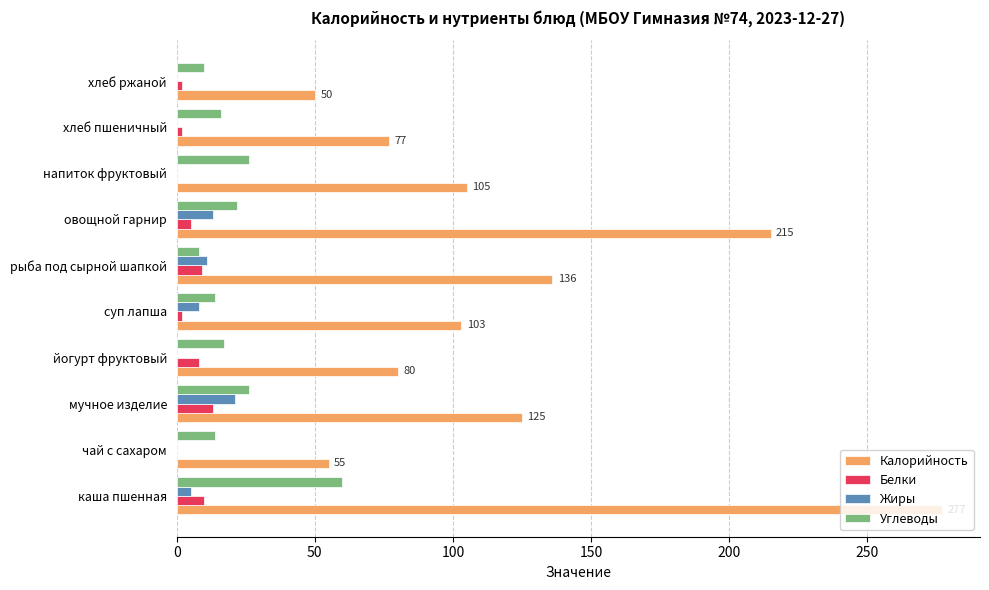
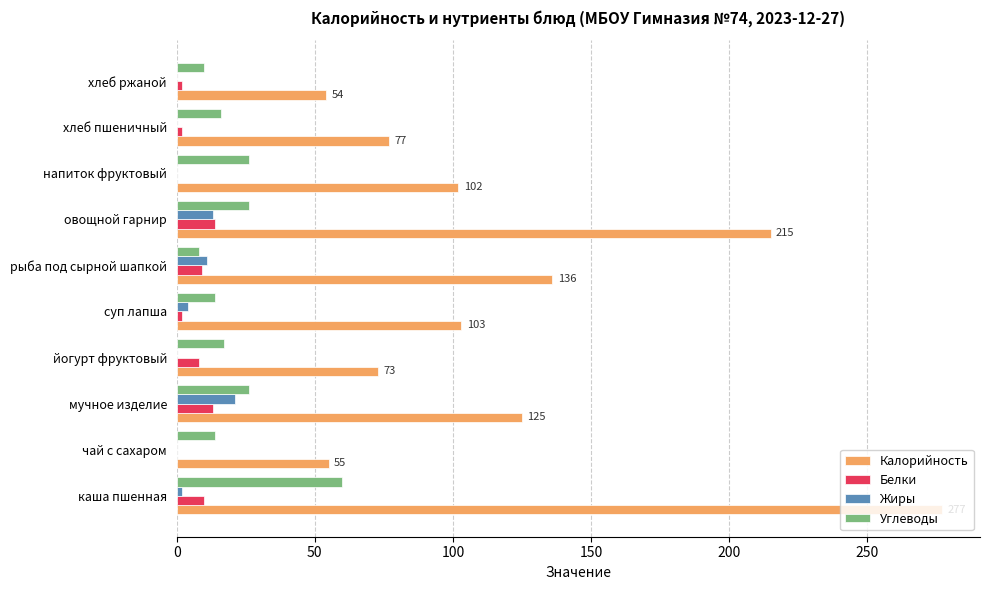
Калорийность, хлеб ржаной: 50 -> 54
Калорийность, напиток фруктовый: 105 -> 102
Углеводы, овощной гарнир: 22 -> 26
Белки, овощной гарнир: 5 -> 14
Жиры, суп лапша: 8 -> 4
Калорийность, йогурт фруктовый: 80 -> 73
Жиры, каша пшенная: 5 -> 2
